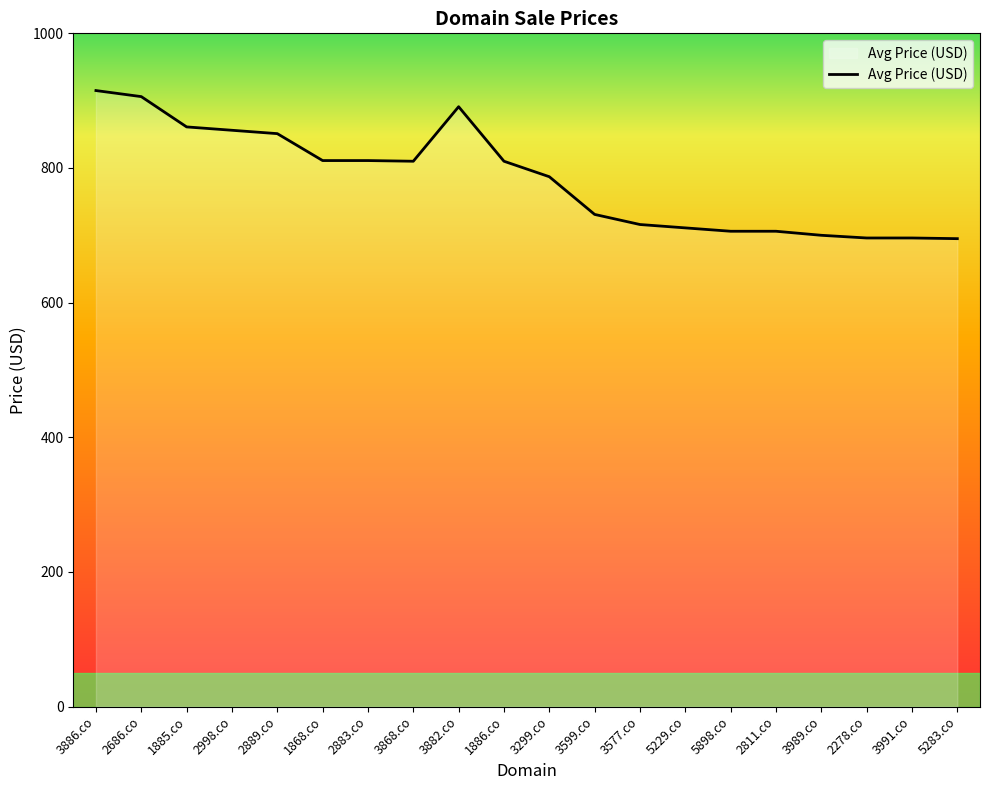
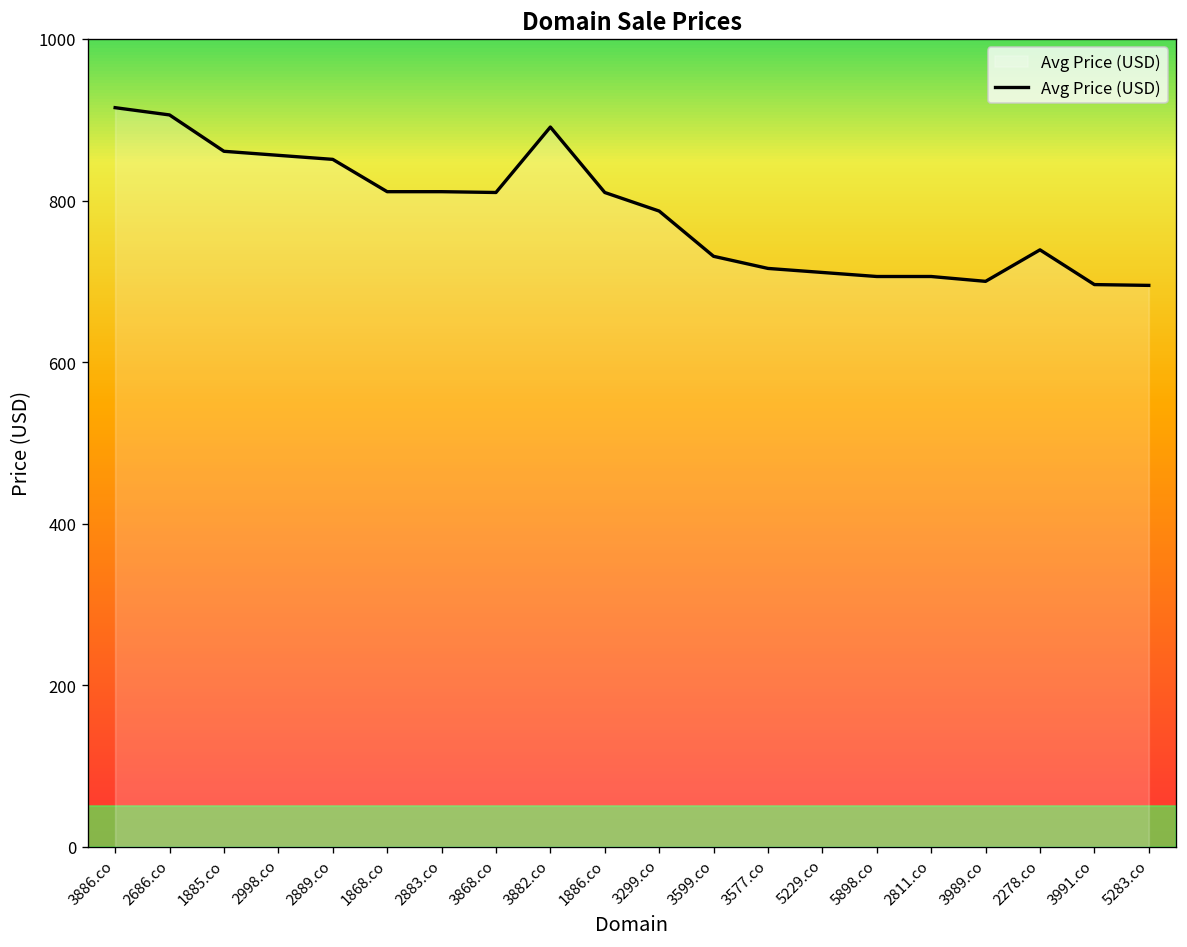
2278.co: 700 -> 740
